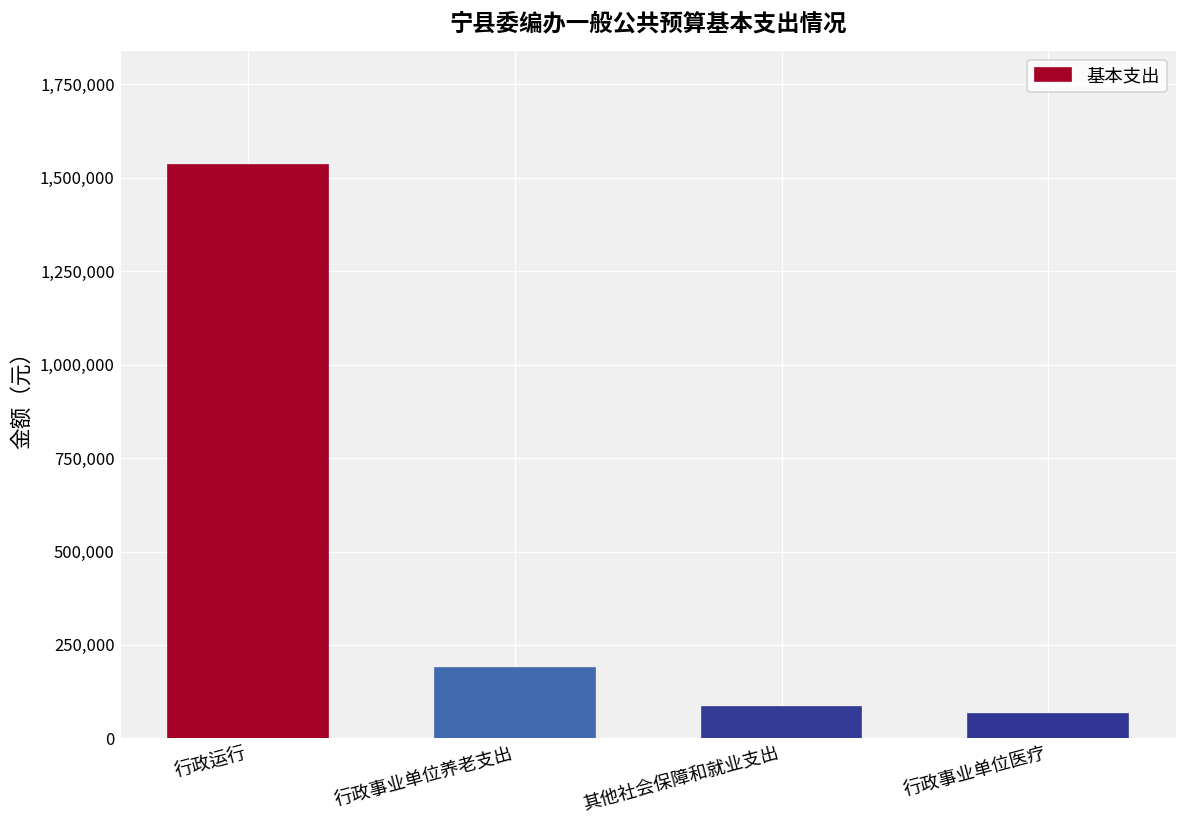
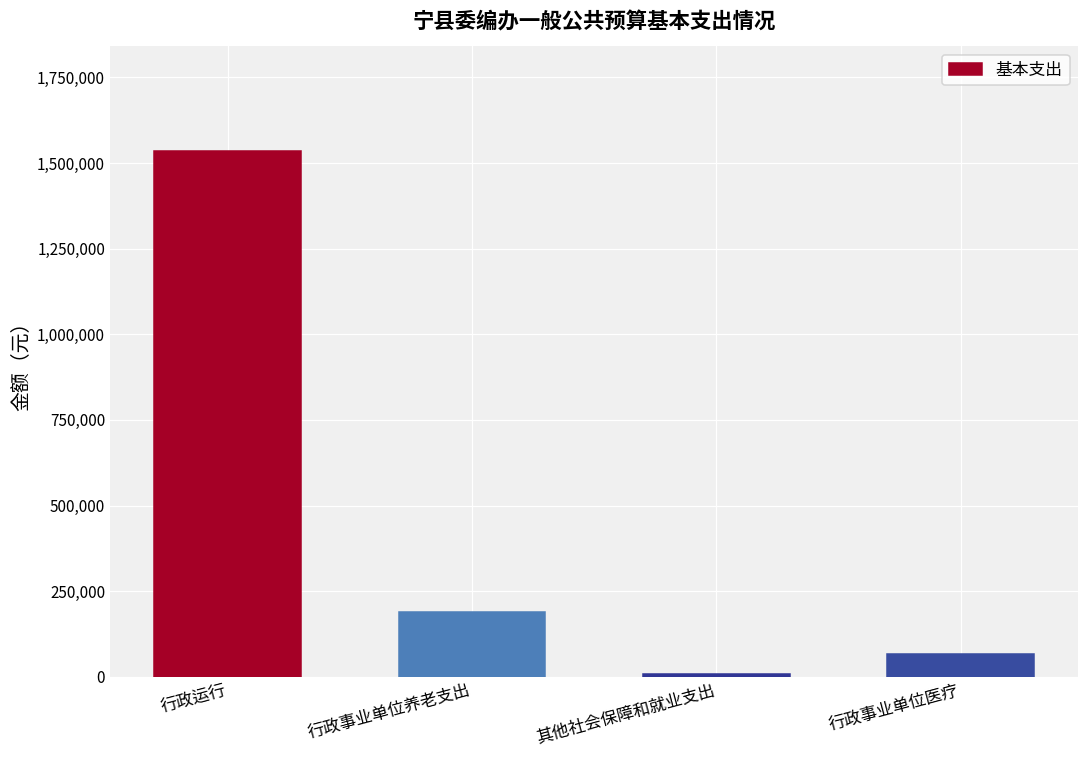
其他社会保障和就业支出: 80,000 -> 10,000
